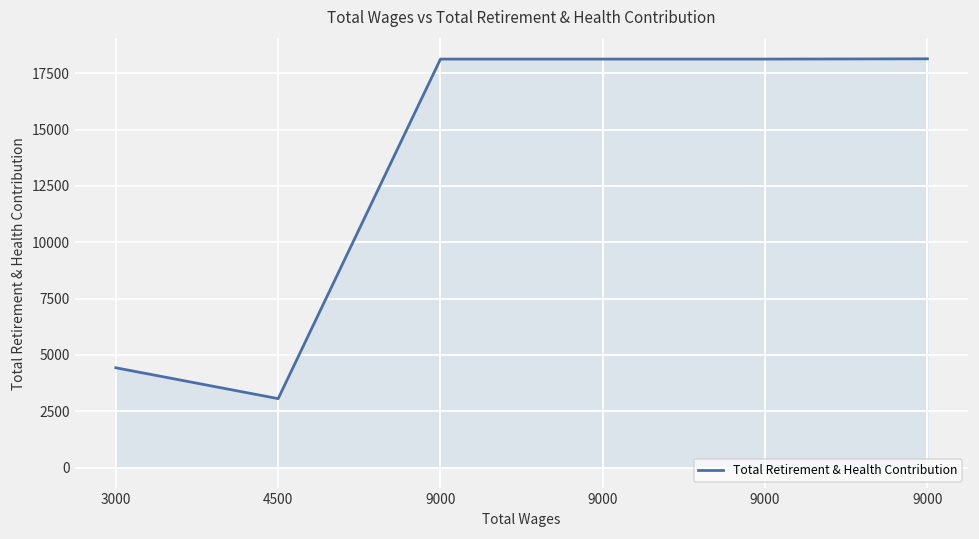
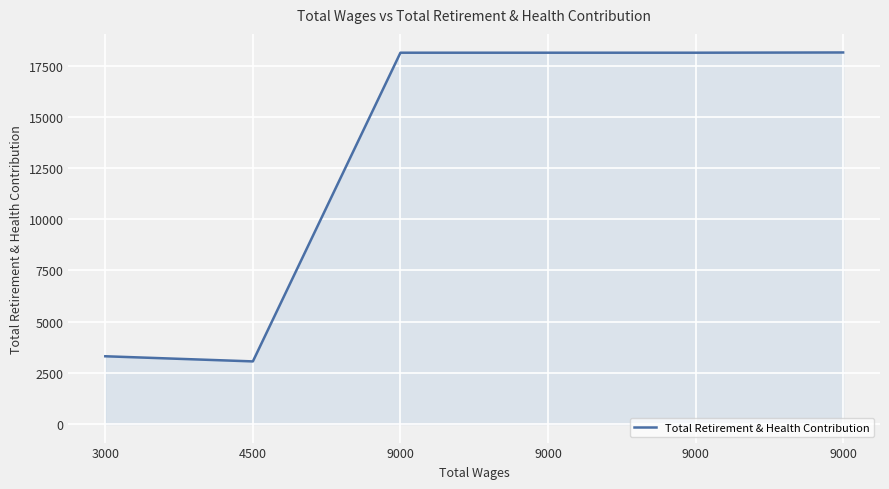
3000: 4400 -> 3300
